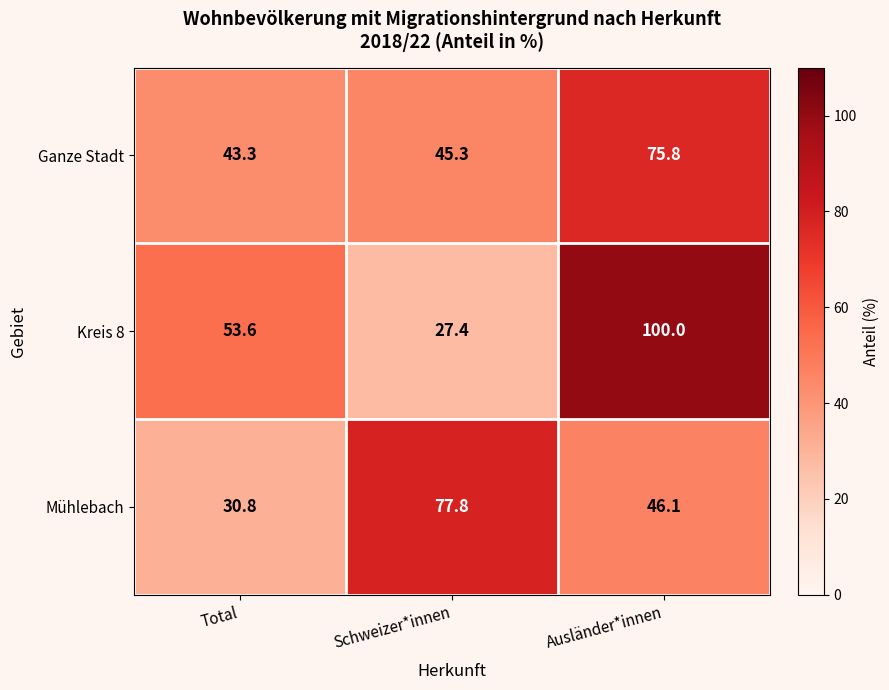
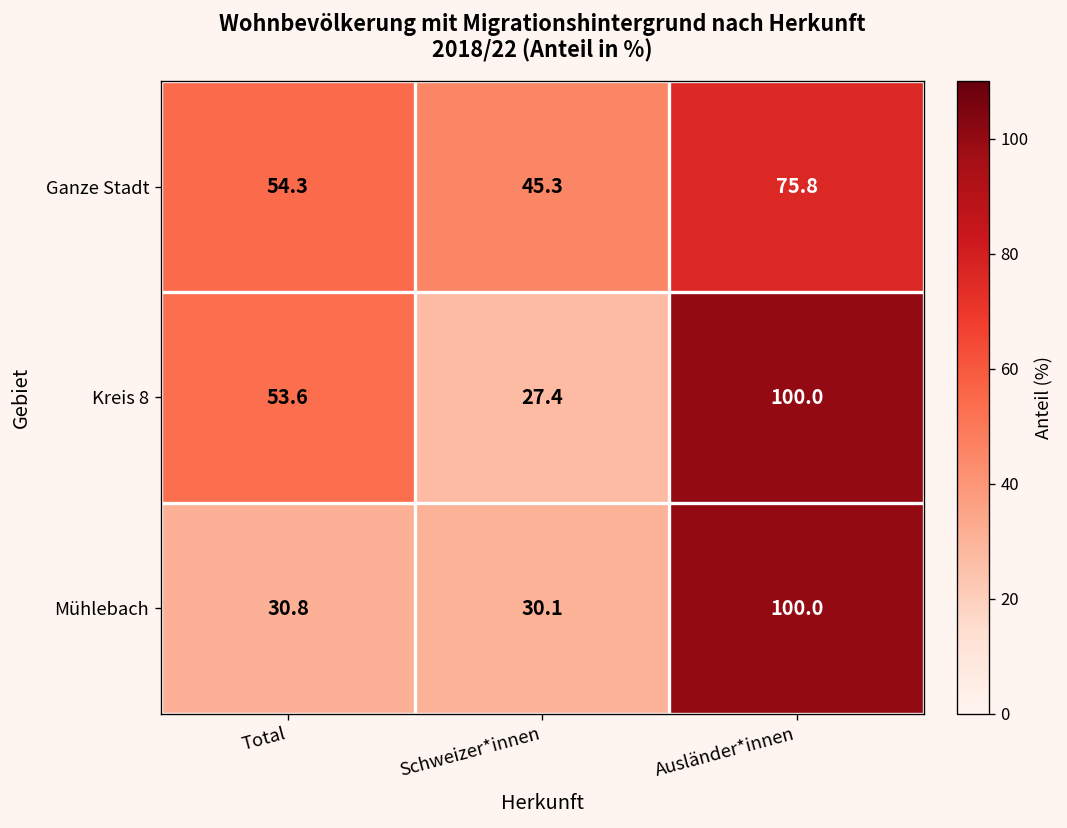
Ganze Stadt, Total: 43.3 -> 54.3
Mühlebach, Schweizer*innen: 77.8 -> 30.1
Mühlebach, Ausländer*innen: 46.1 -> 100.0
